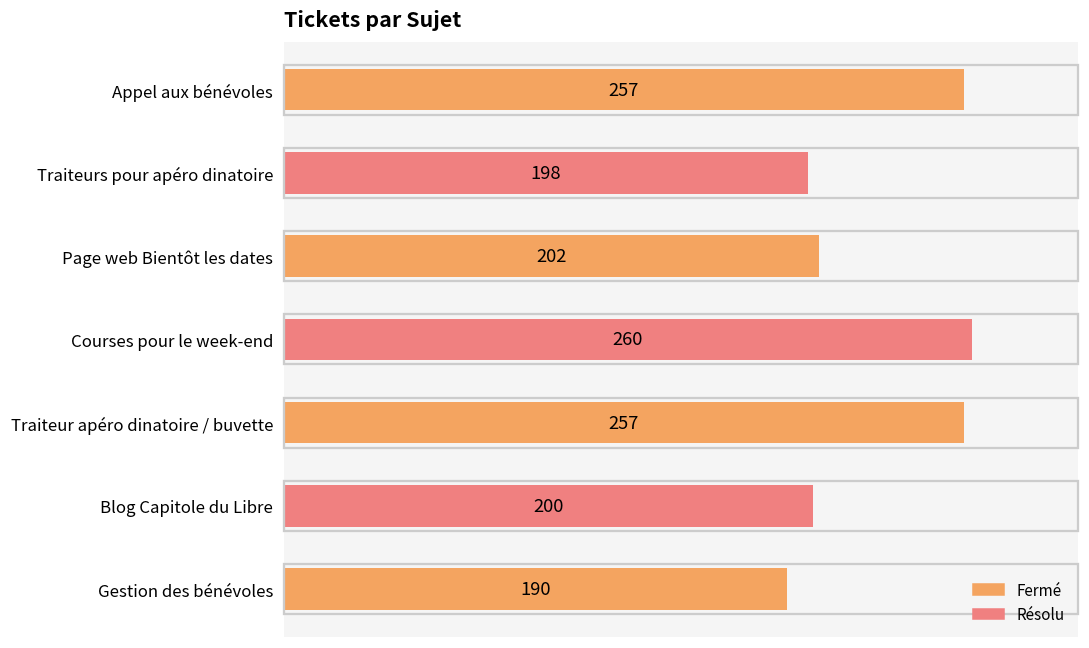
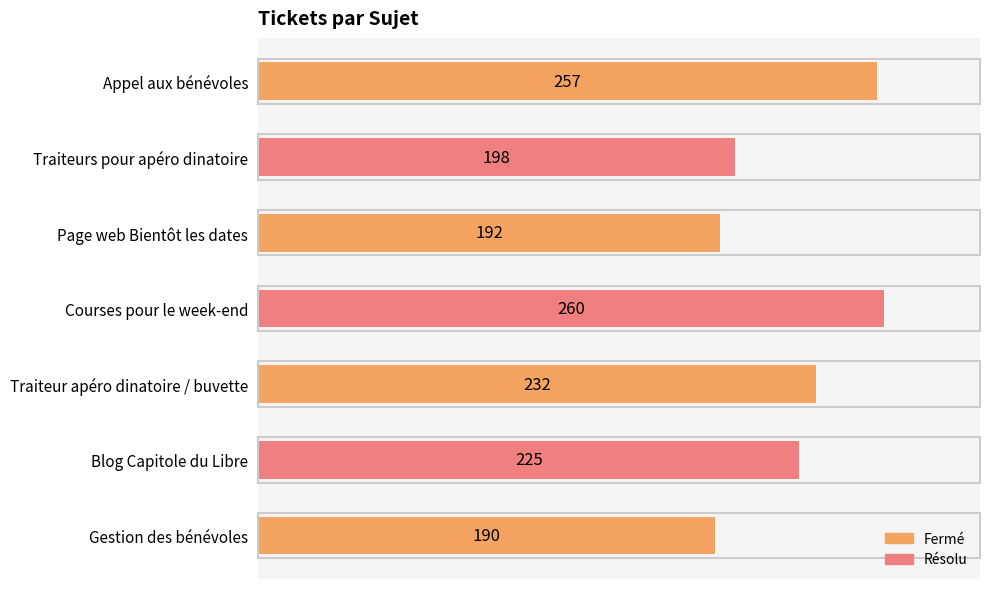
Page web Bientôt les dates: 202 -> 192
Traiteur apéro dinatoire / buvette: 257 -> 232
Blog Capitole du Libre: 200 -> 225
